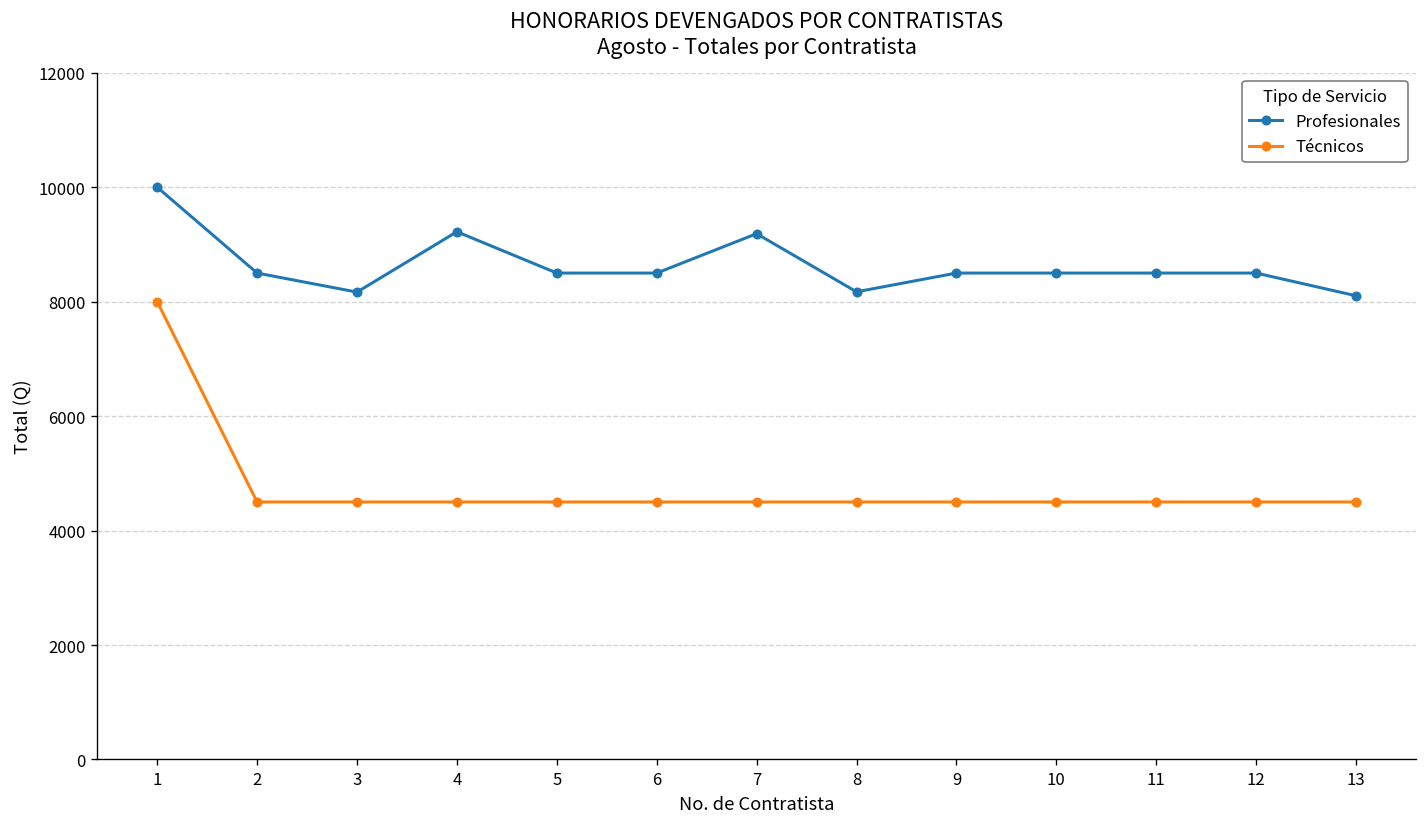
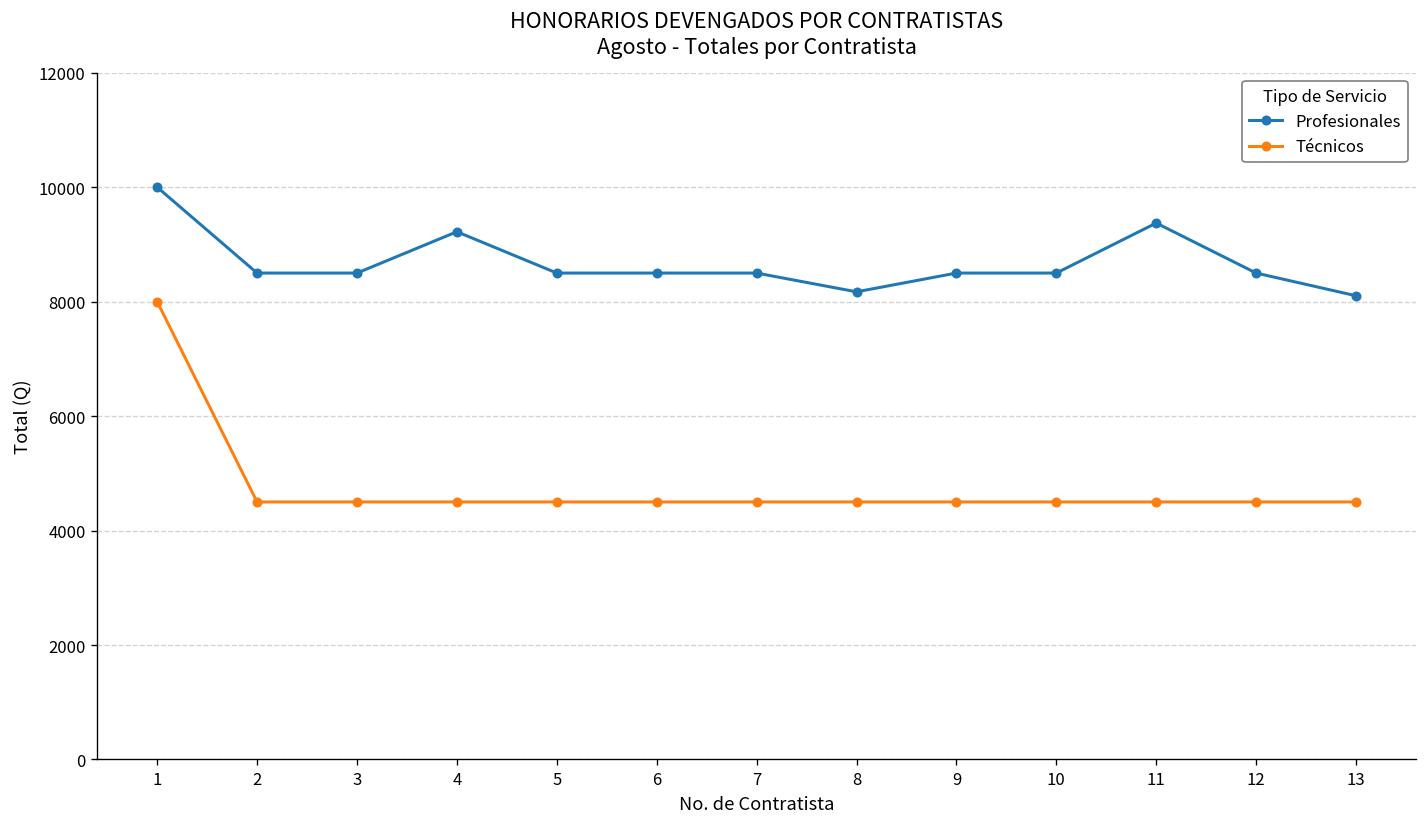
Profesionales, 3: 8200 -> 8500
Profesionales, 7: 9200 -> 8500
Profesionales, 11: 8500 -> 9400
